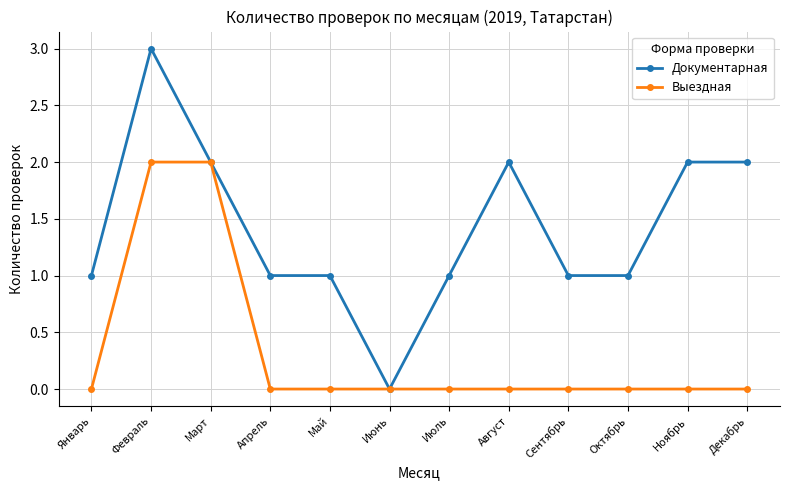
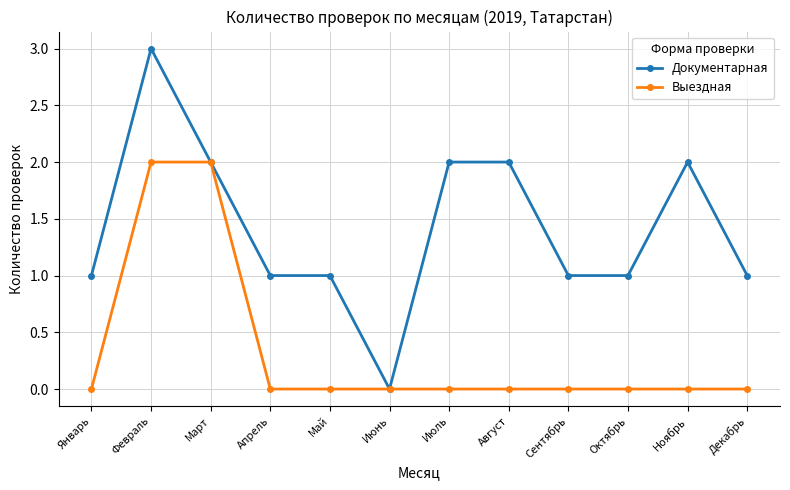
Документарная, Июль: 1 -> 2
Документарная, Декабрь: 2 -> 1
